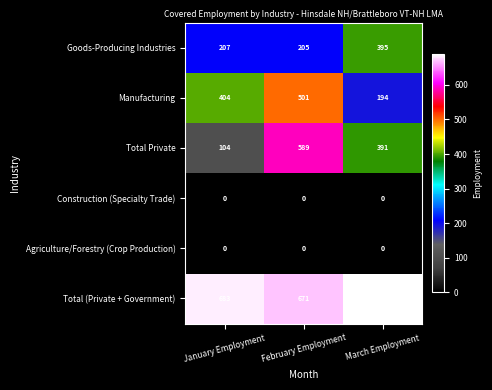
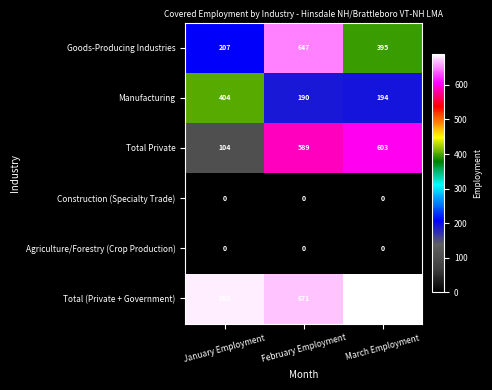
Goods-Producing Industries, February Employment: 205 -> 647
Manufacturing, February Employment: 501 -> 190
Total Private, March Employment: 391 -> 603
